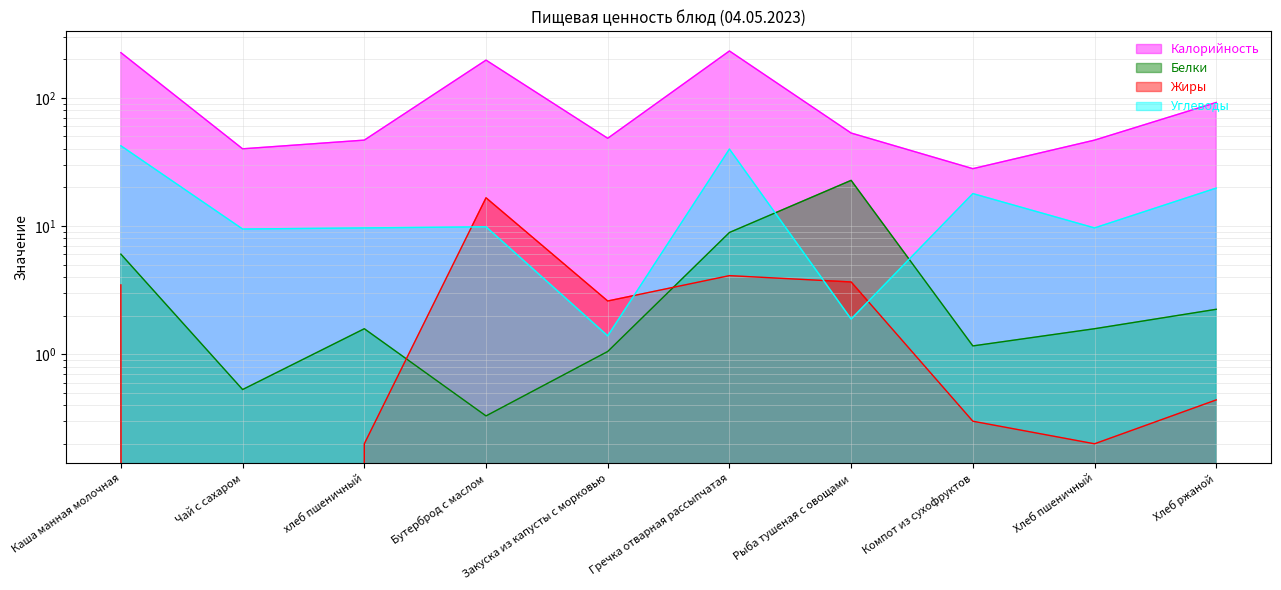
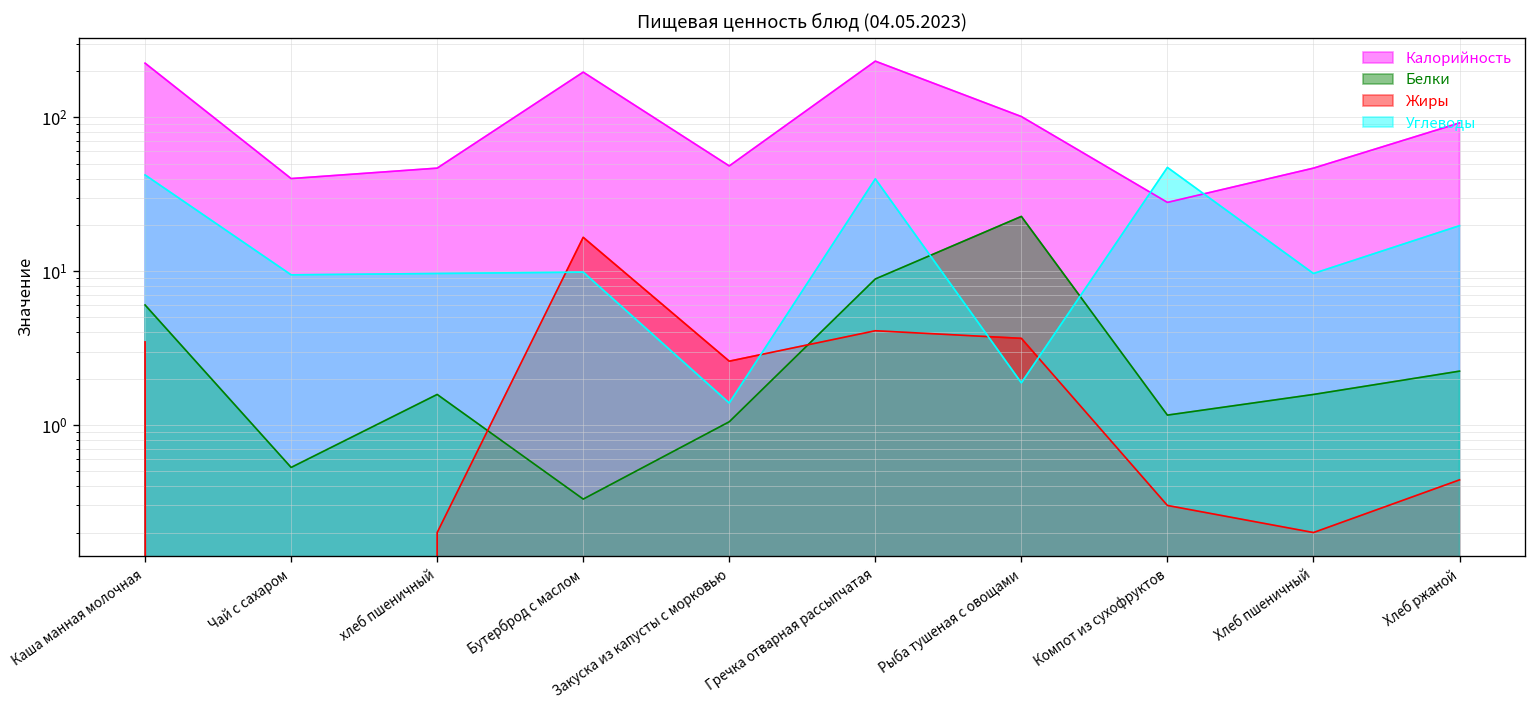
Калорийность, Рыба тушеная с овощами: 53 -> 100
Углеводы, Компот из сухофруктов: 18 -> 47
